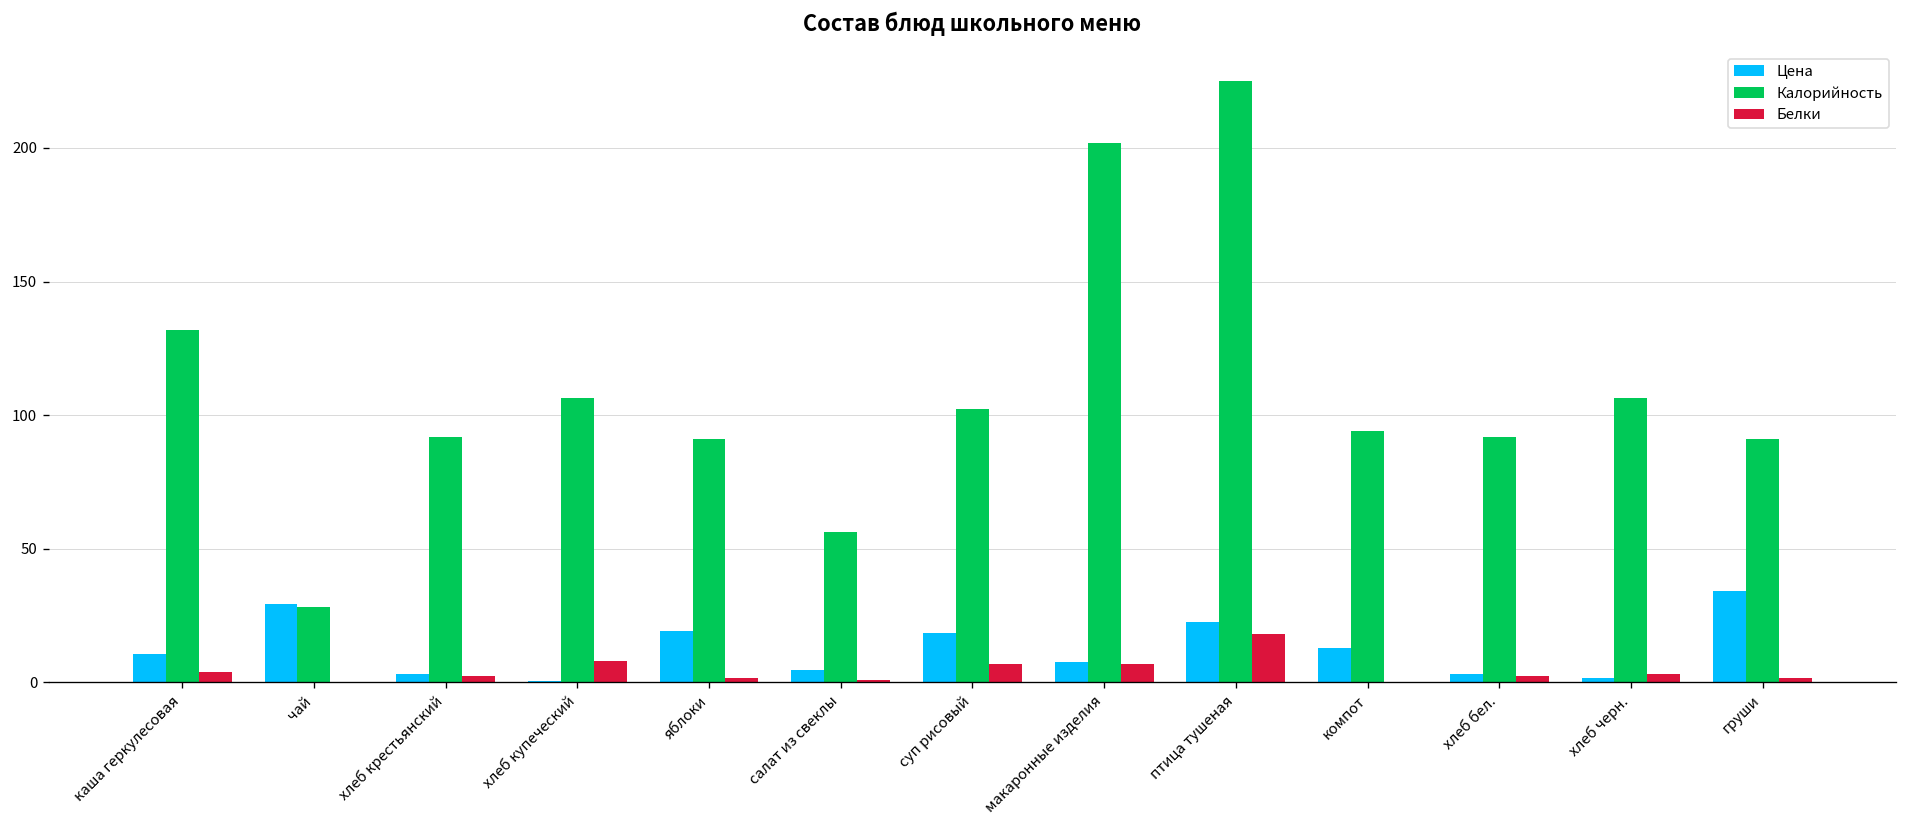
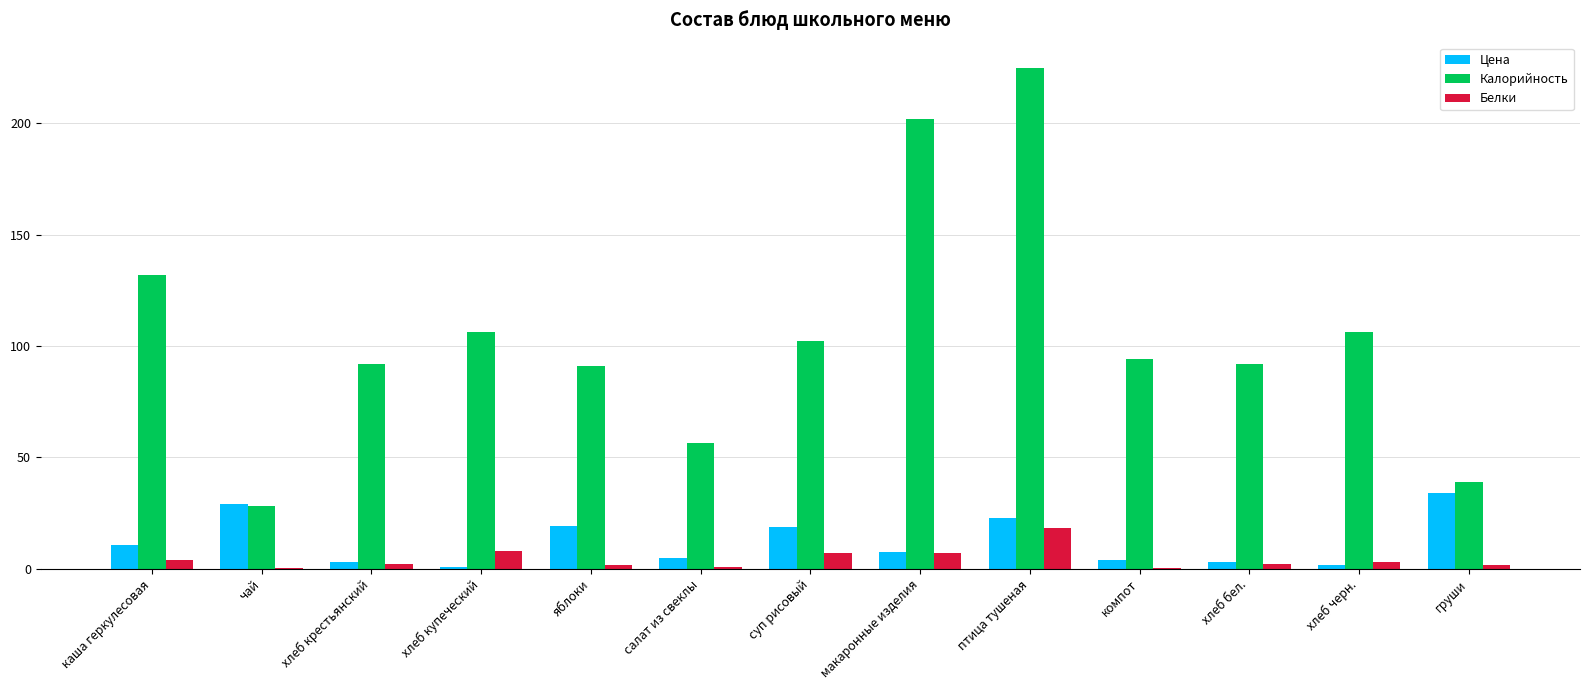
Цена, компот: 13 -> 4
Калорийность, груши: 91 -> 39
